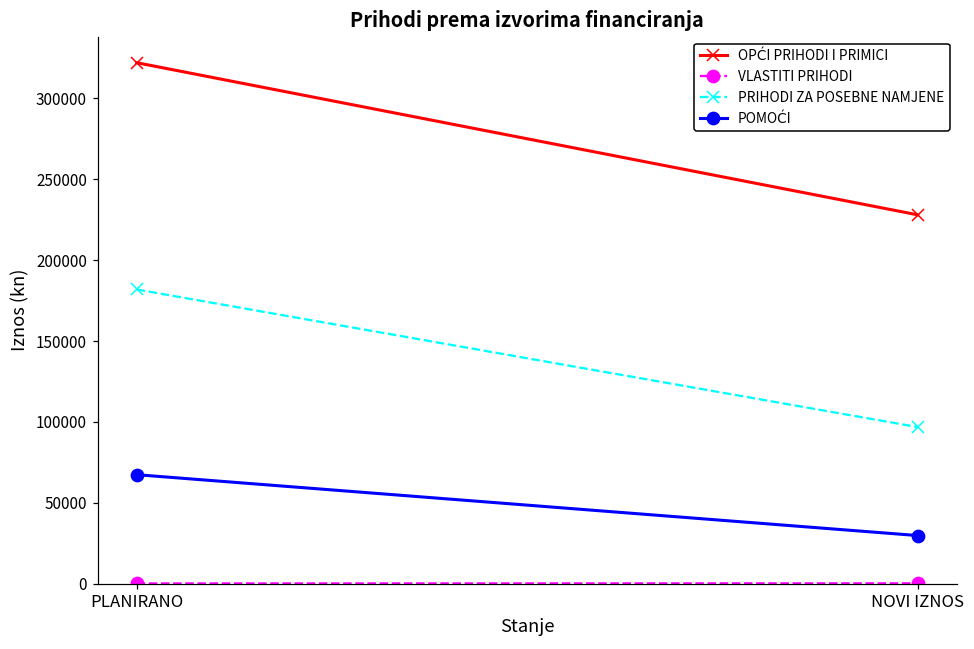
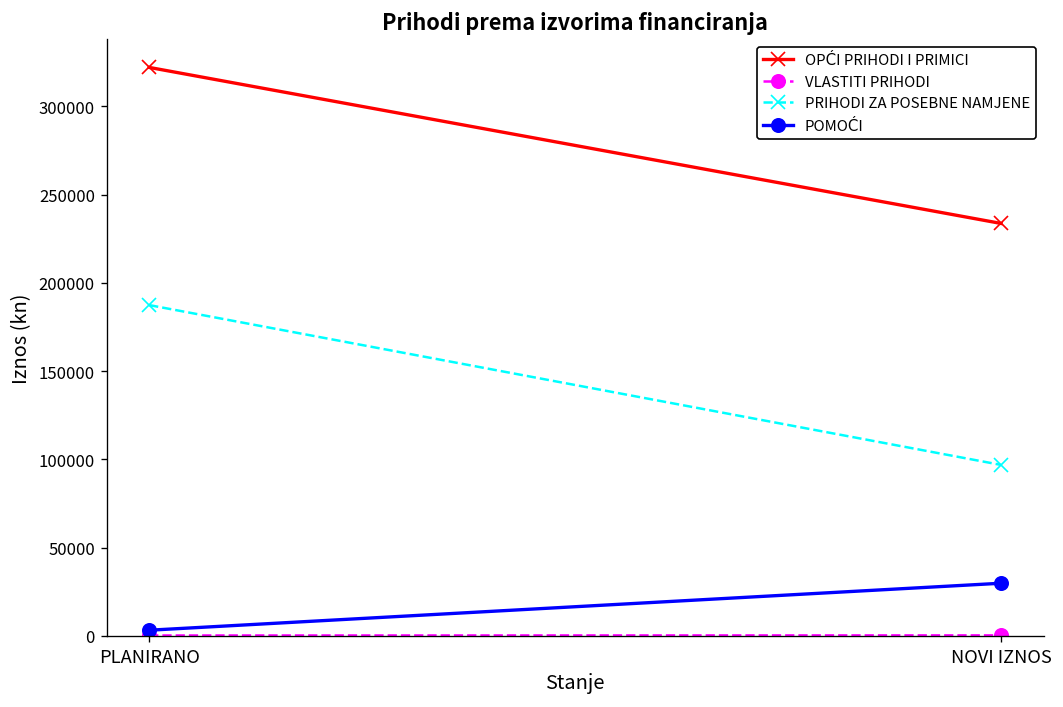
PRIHODI ZA POSEBNE NAMJENE, PLANIRANO: 182000 -> 187000
POMOĆI, PLANIRANO: 67000 -> 3000
OPĆI PRIHODI I PRIMICI, NOVI IZNOS: 228000 -> 234000
